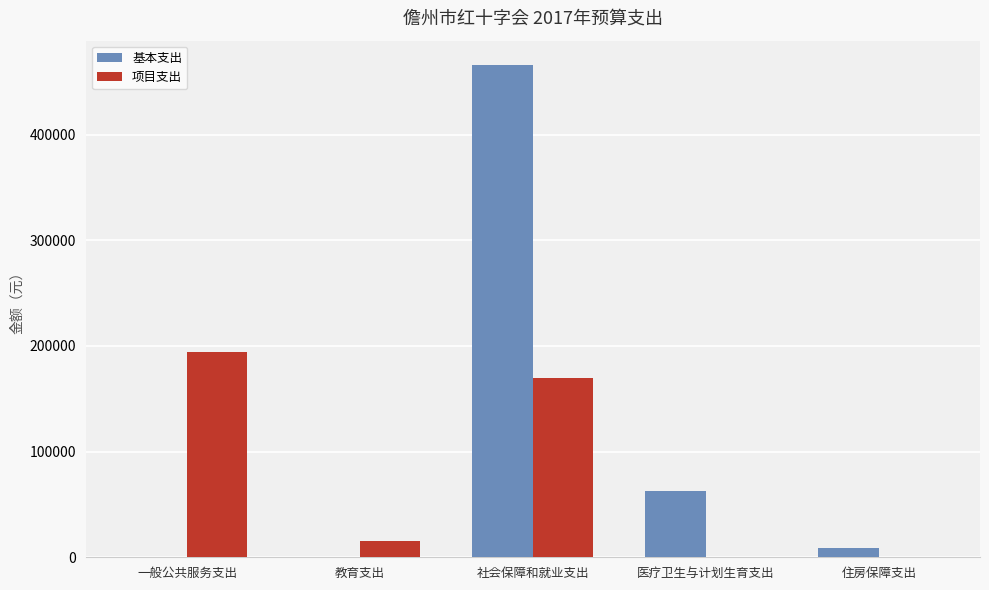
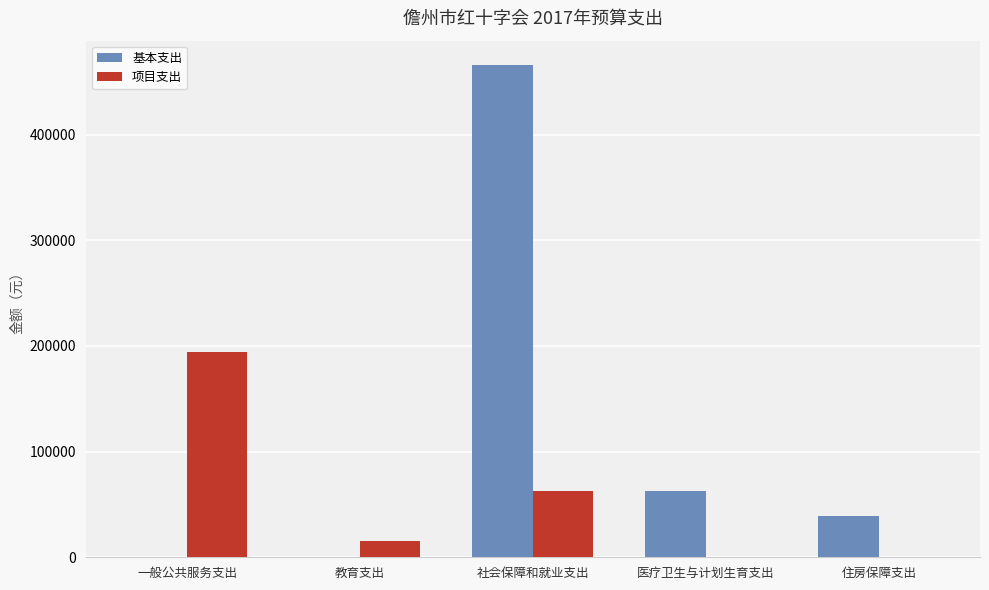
项目支出, 社会保障和就业支出: 170000 -> 63000
基本支出, 住房保障支出: 9000 -> 39000
